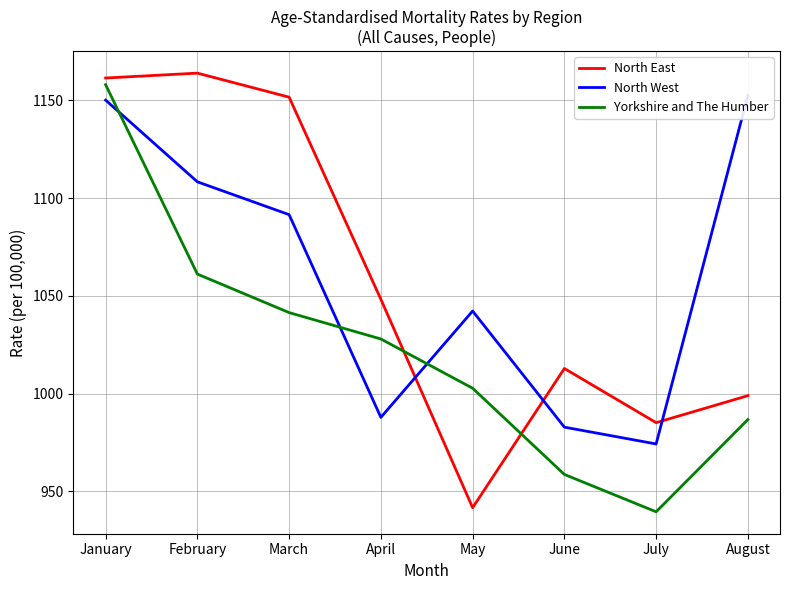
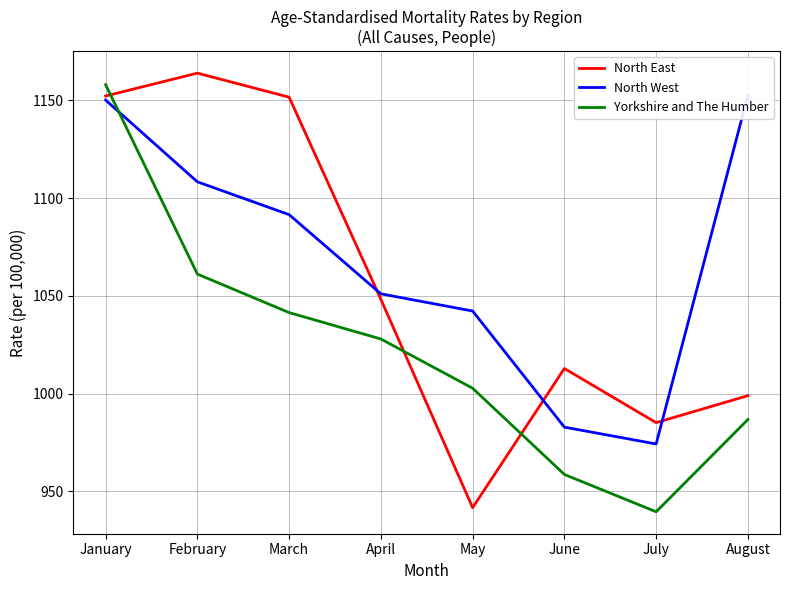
North East, January: 1162 -> 1152
North West, April: 988 -> 1051
